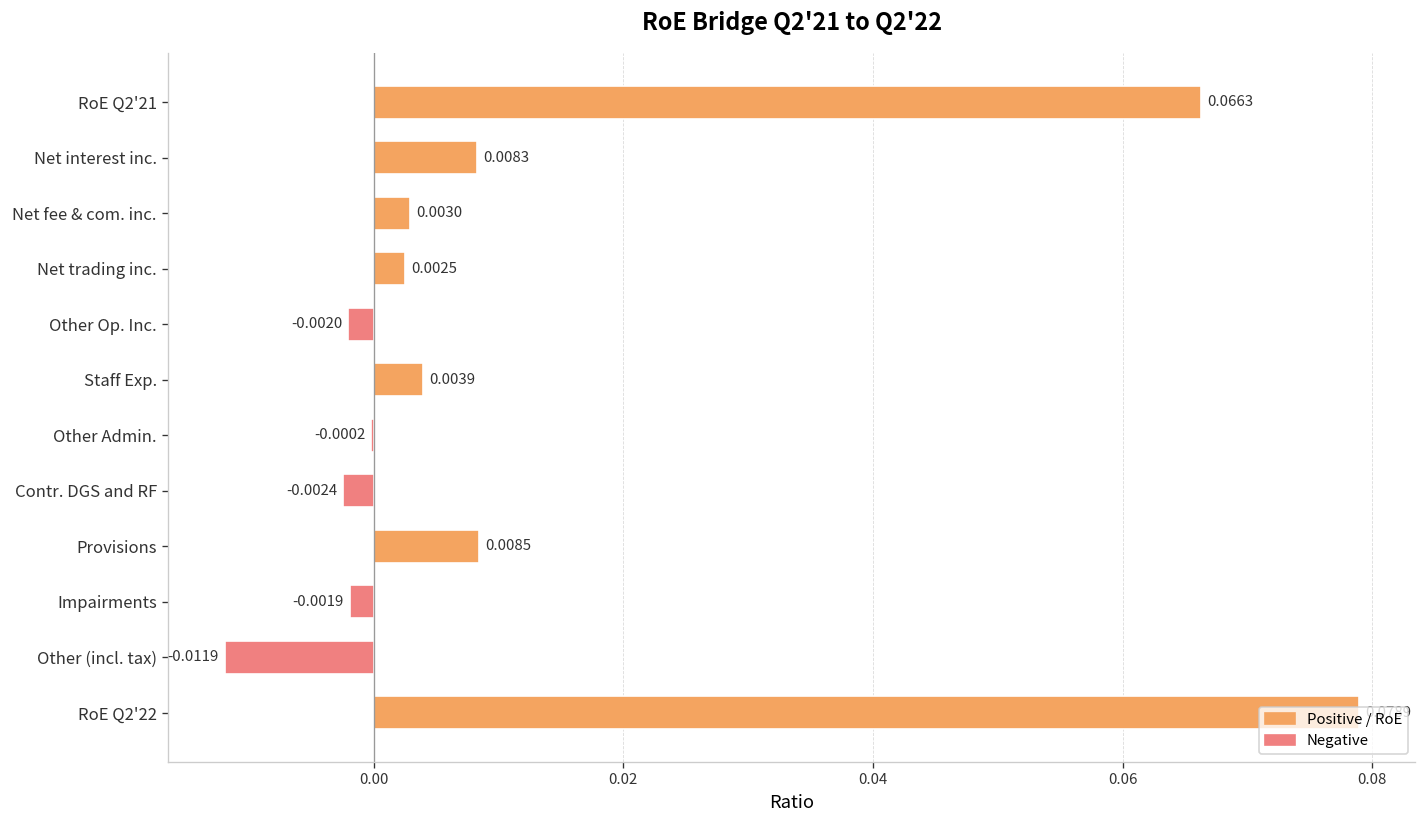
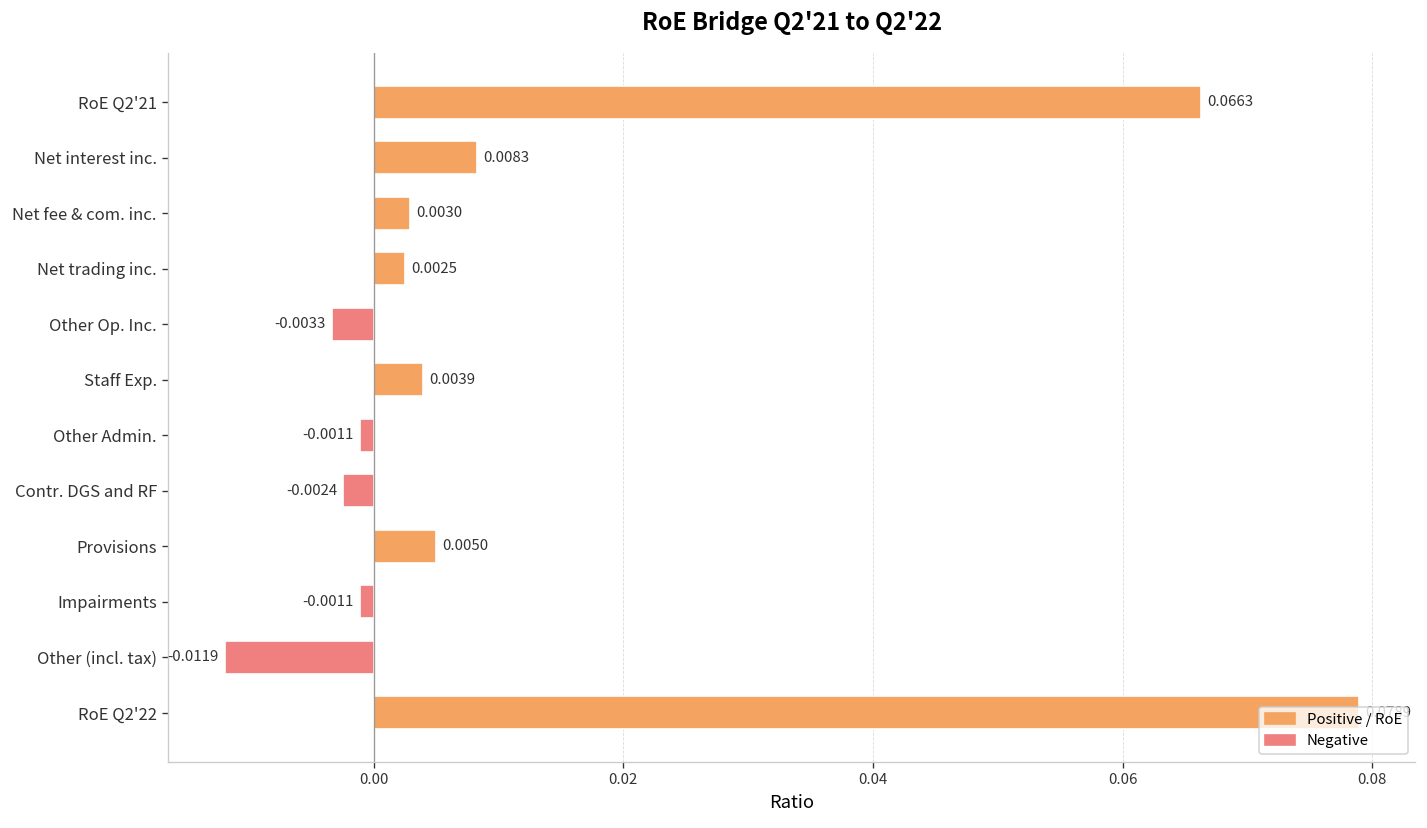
Other Op. Inc.: -0.0020 -> -0.0033
Other Admin.: -0.0002 -> -0.0011
Provisions: 0.0085 -> 0.0050
Impairments: -0.0019 -> -0.0011
